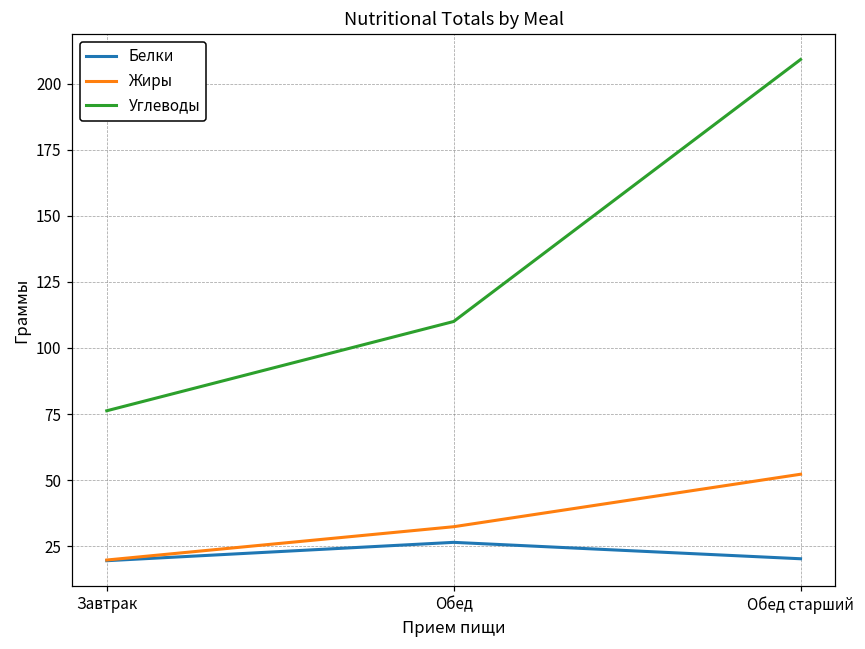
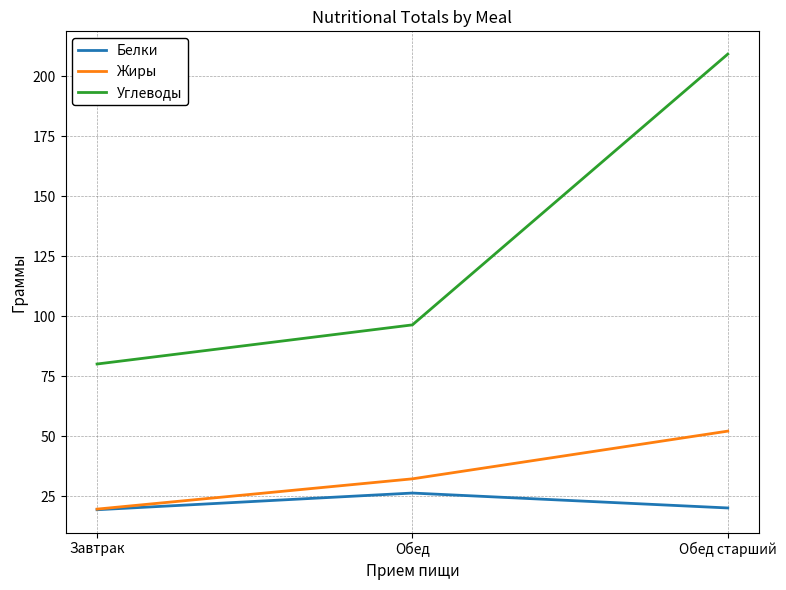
Углеводы, Завтрак: 76 -> 80
Углеводы, Обед: 110 -> 96
